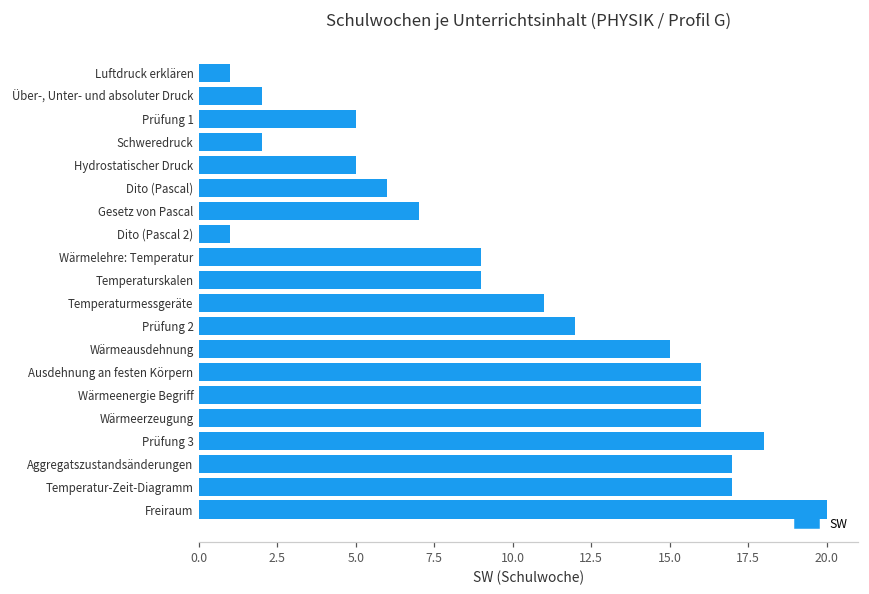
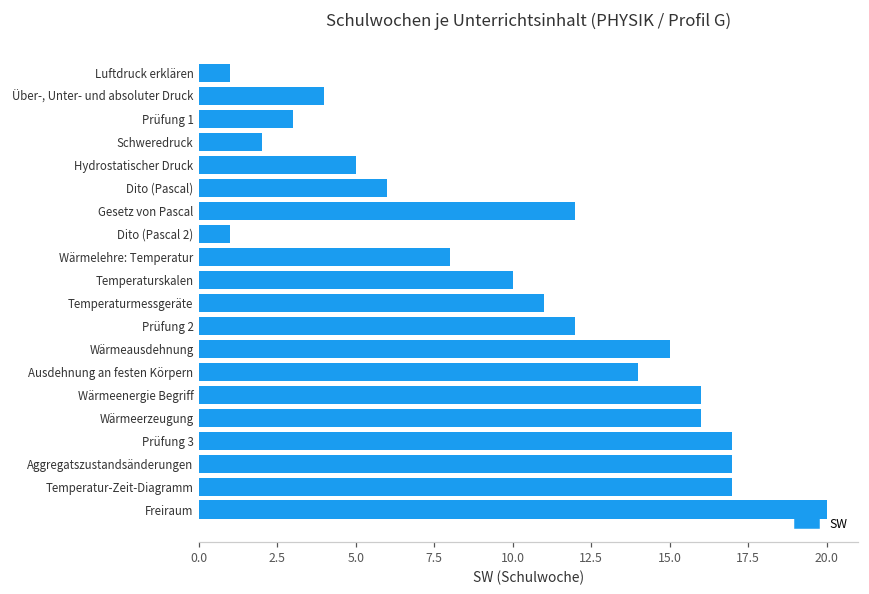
Über-, Unter- und absoluter Druck: 2 -> 4
Prüfung 1: 5 -> 3
Gesetz von Pascal: 7 -> 12
Wärmelehre: Temperatur: 9 -> 8
Temperaturskalen: 9 -> 10
Ausdehnung an festen Körpern: 16 -> 14
Prüfung 3: 18 -> 17
